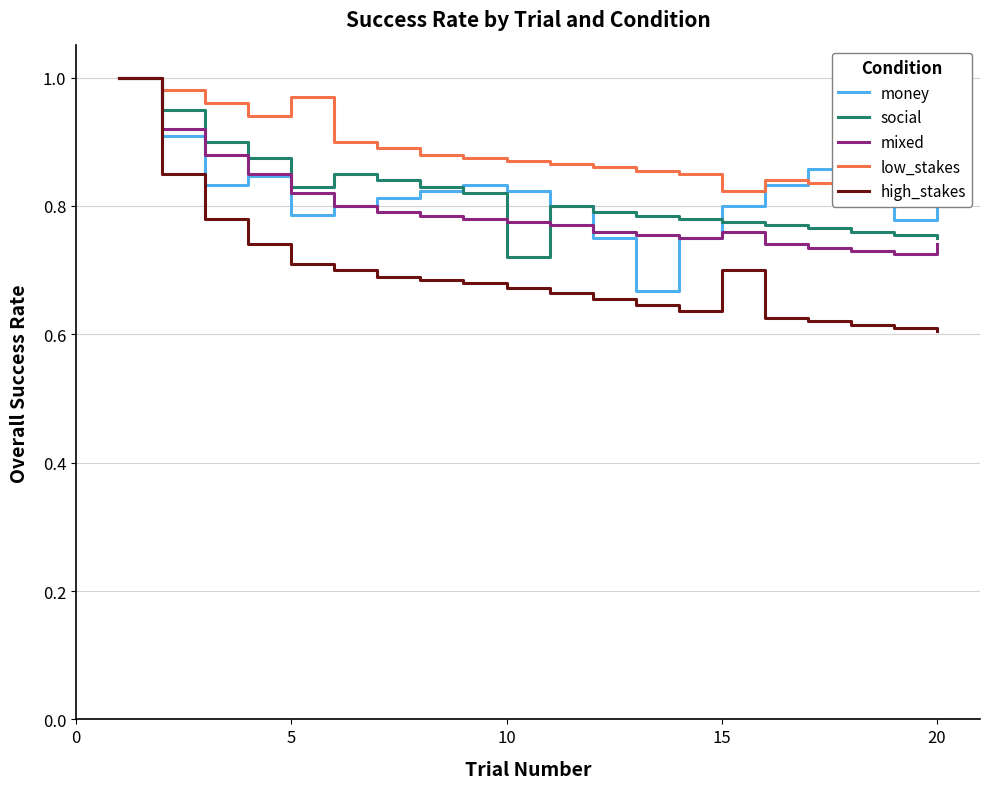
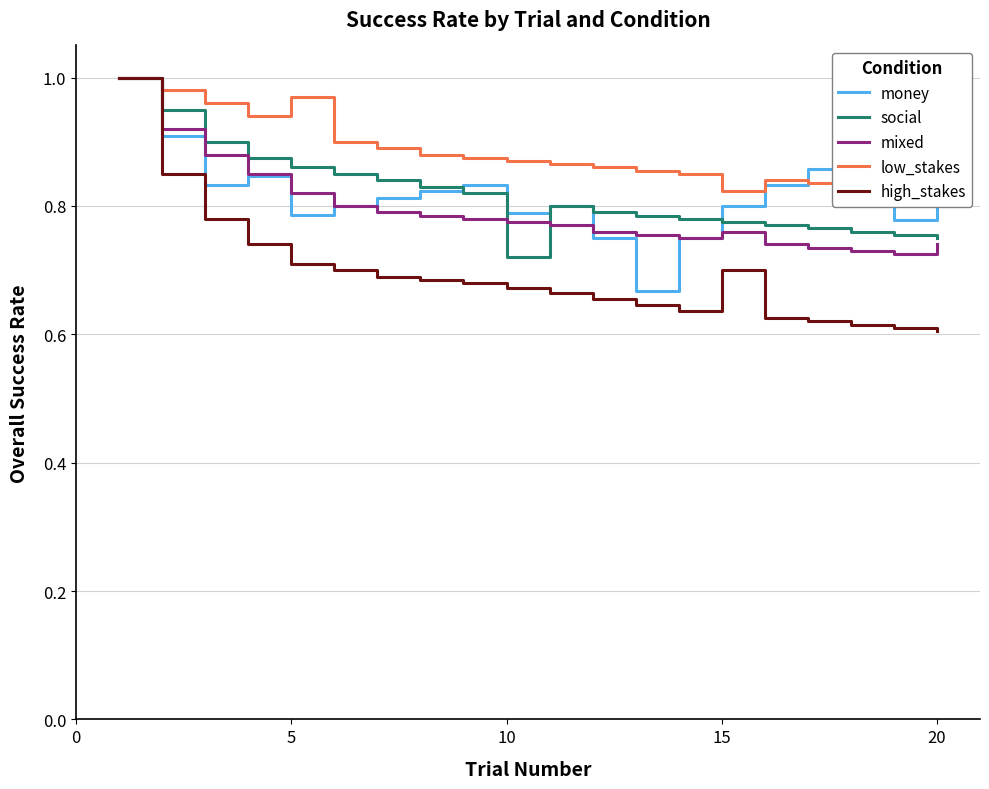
social, 5: 0.83 -> 0.86
money, 10: 0.82 -> 0.79
